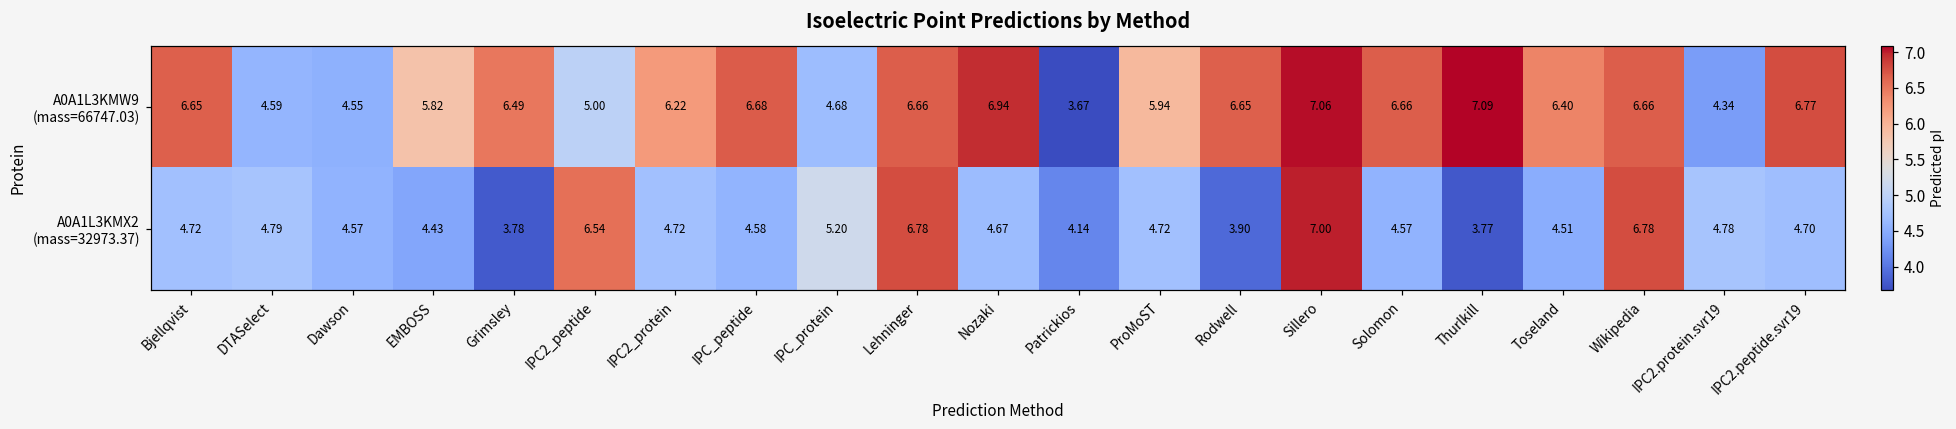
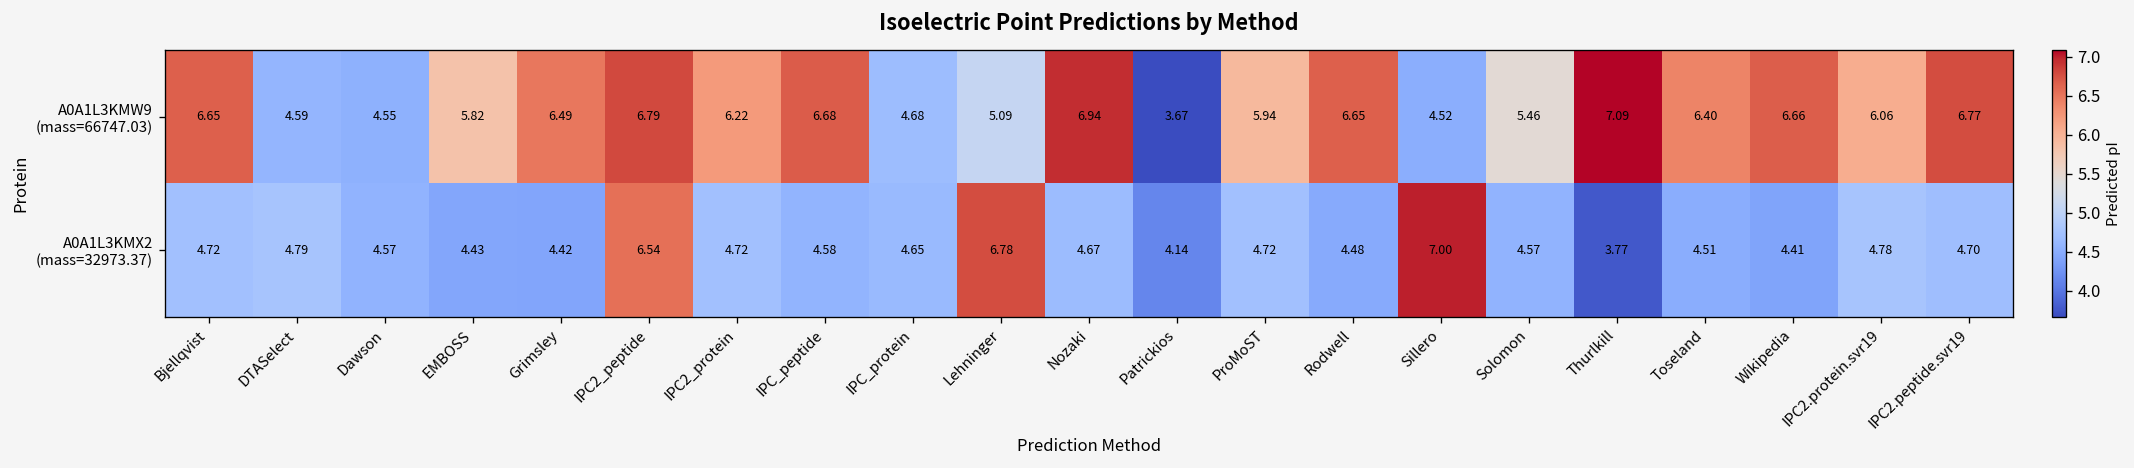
A0A1L3KMW9 (mass=66747.03), IPC2_peptide: 5.00 -> 6.79
A0A1L3KMW9 (mass=66747.03), Lehninger: 6.66 -> 5.09
A0A1L3KMW9 (mass=66747.03), Sillero: 7.06 -> 4.52
A0A1L3KMW9 (mass=66747.03), Solomon: 6.66 -> 5.46
A0A1L3KMW9 (mass=66747.03), IPC2.protein.svr19: 4.34 -> 6.06
A0A1L3KMX2 (mass=32973.37), Grimsley: 3.78 -> 4.42
A0A1L3KMX2 (mass=32973.37), IPC_protein: 5.20 -> 4.65
A0A1L3KMX2 (mass=32973.37), Rodwell: 3.90 -> 4.48
A0A1L3KMX2 (mass=32973.37), Wikipedia: 6.78 -> 4.41
